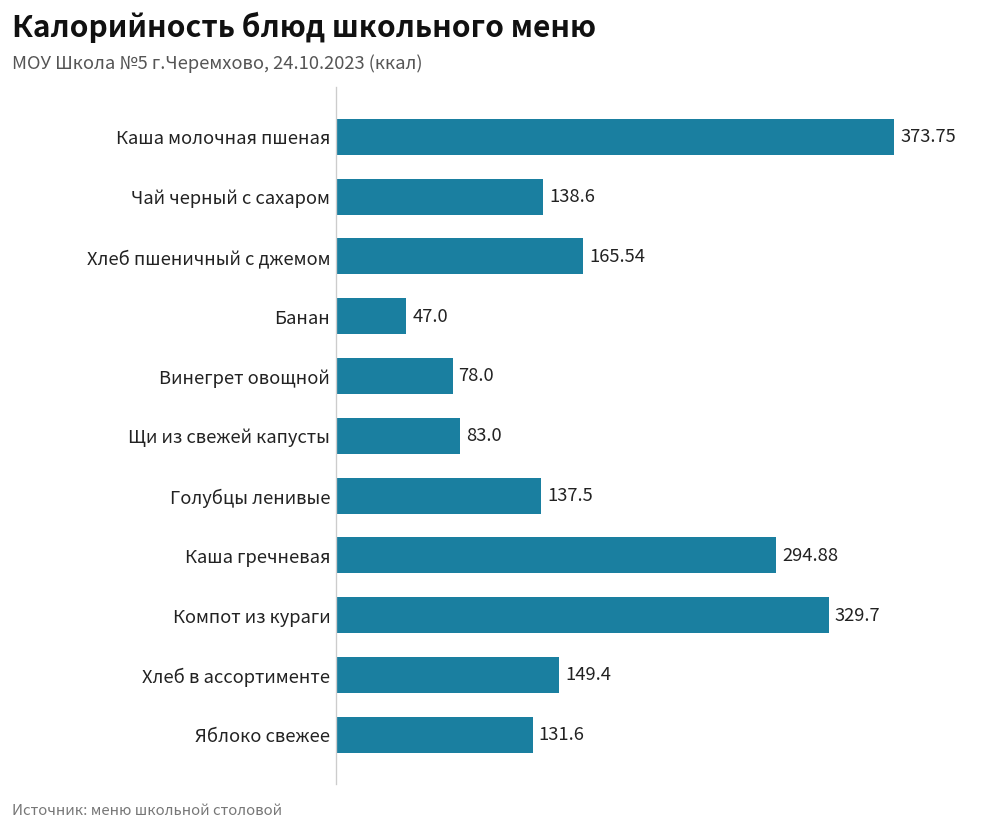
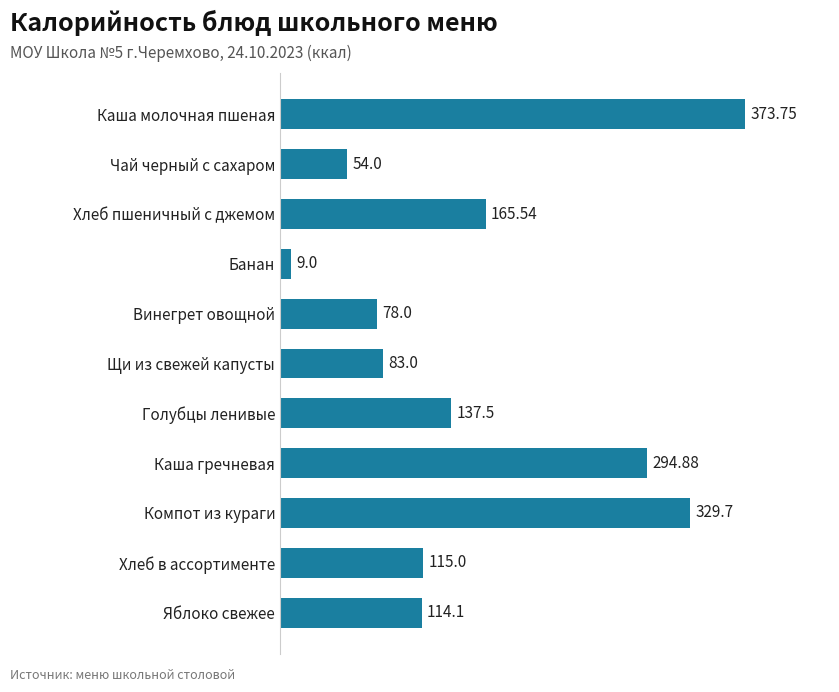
Чай черный с сахаром: 138.6 -> 54.0
Банан: 47.0 -> 9.0
Хлеб в ассортименте: 149.4 -> 115.0
Яблоко свежее: 131.6 -> 114.1
